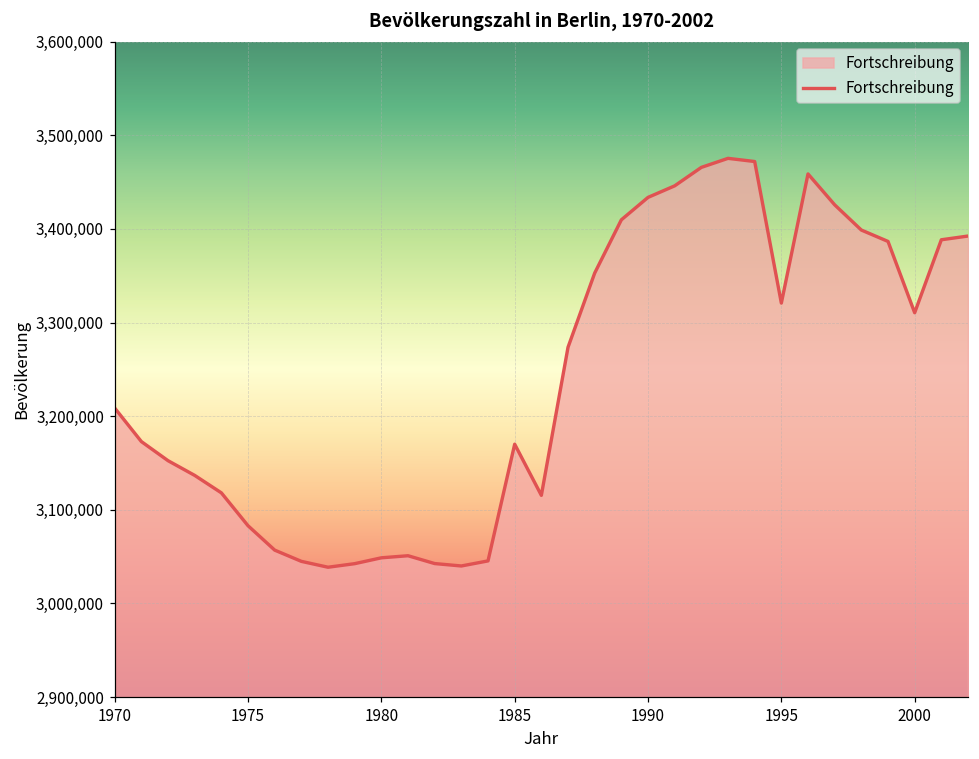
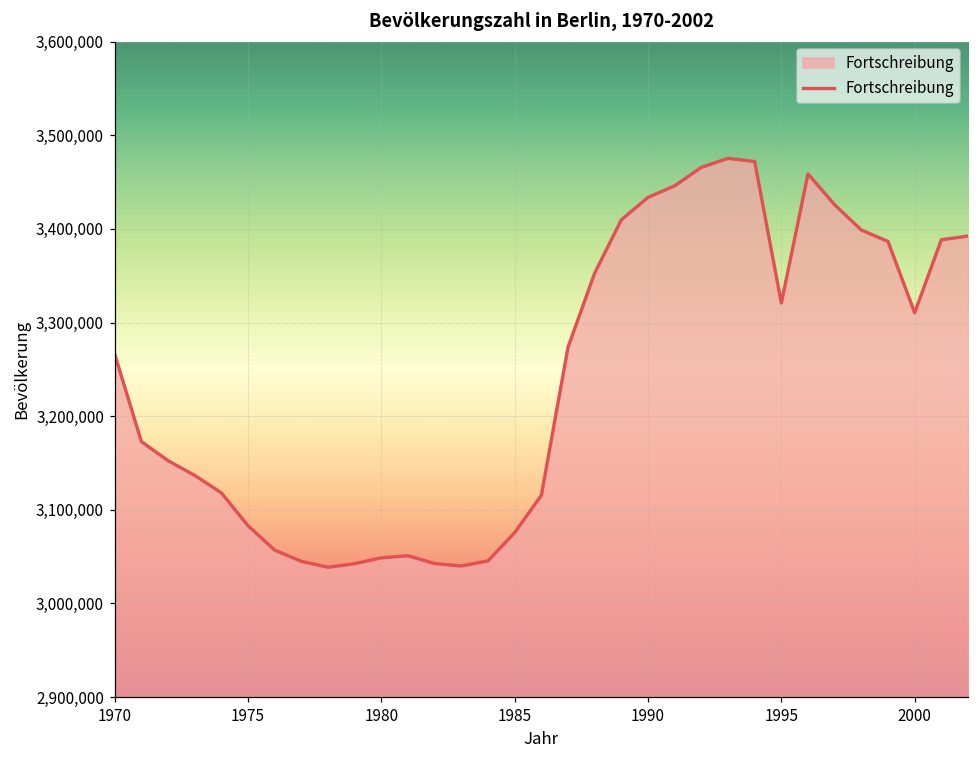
1970: 3,210,000 -> 3,270,000
1985: 3,170,000 -> 3,080,000
